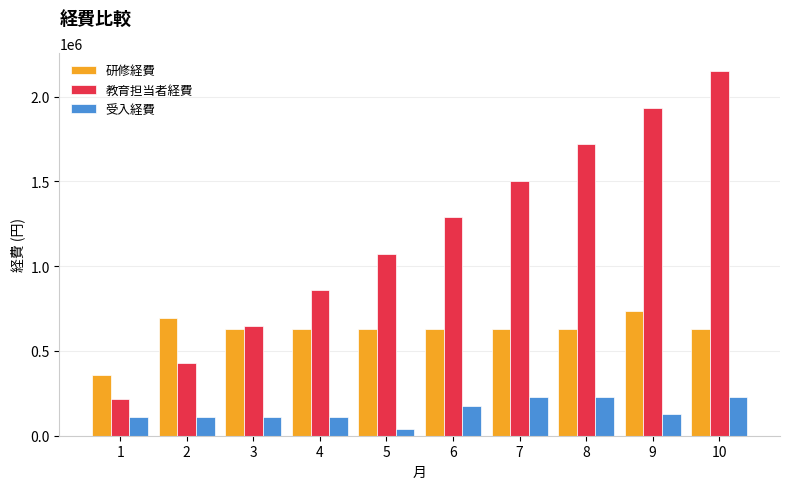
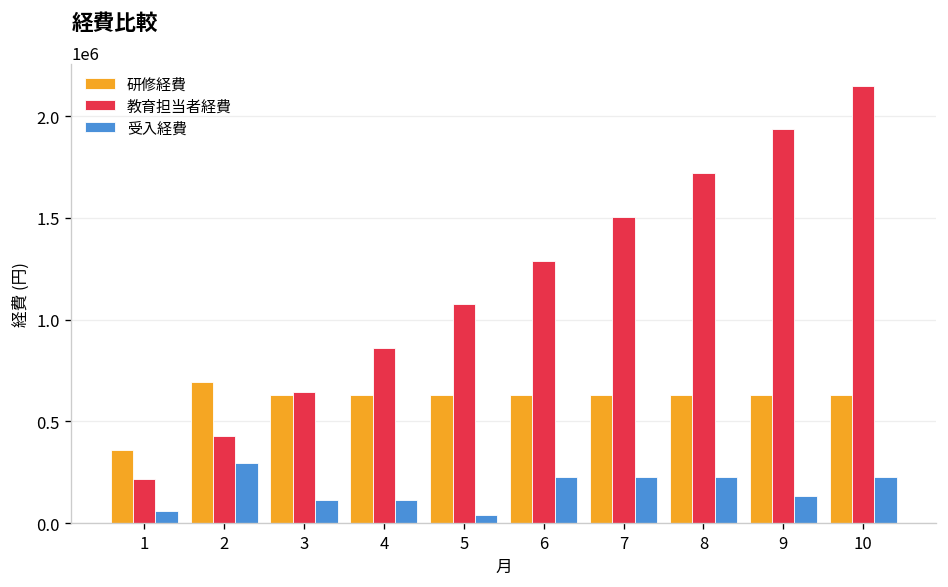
受入経費, 1: 110000 -> 60000
受入経費, 2: 110000 -> 300000
受入経費, 6: 180000 -> 230000
研修経費, 9: 740000 -> 630000
